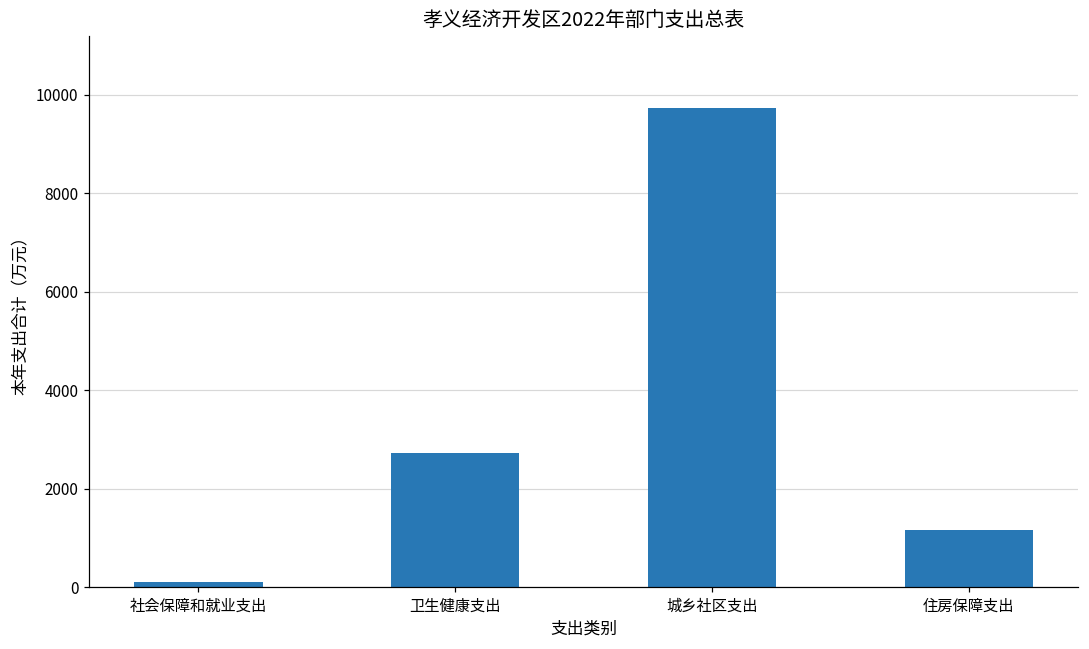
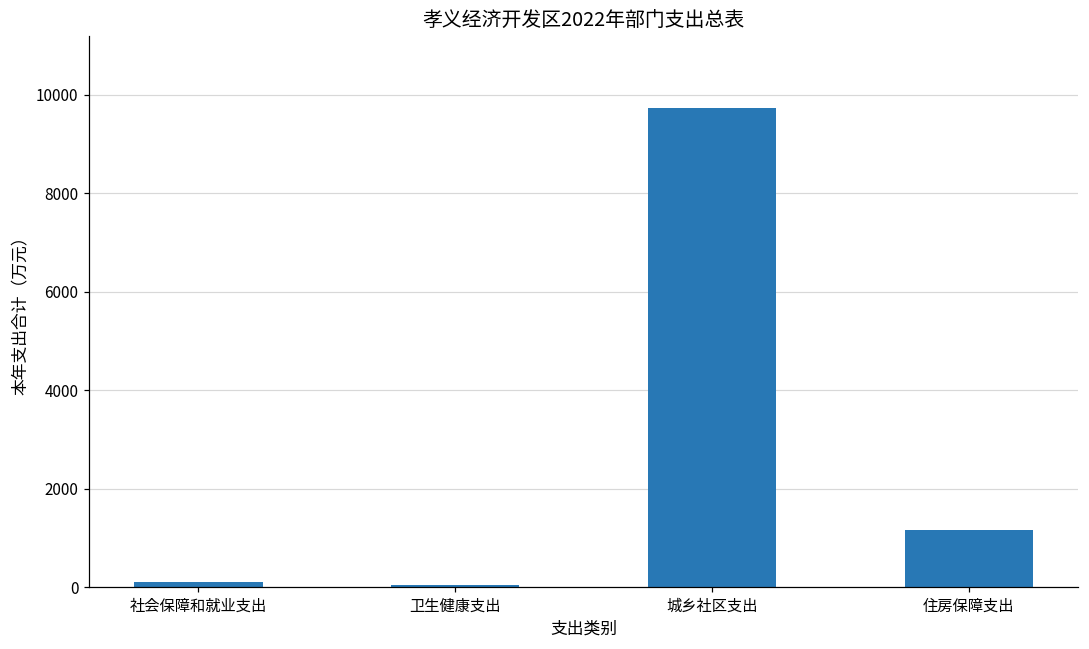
卫生健康支出: 2700 -> 0
